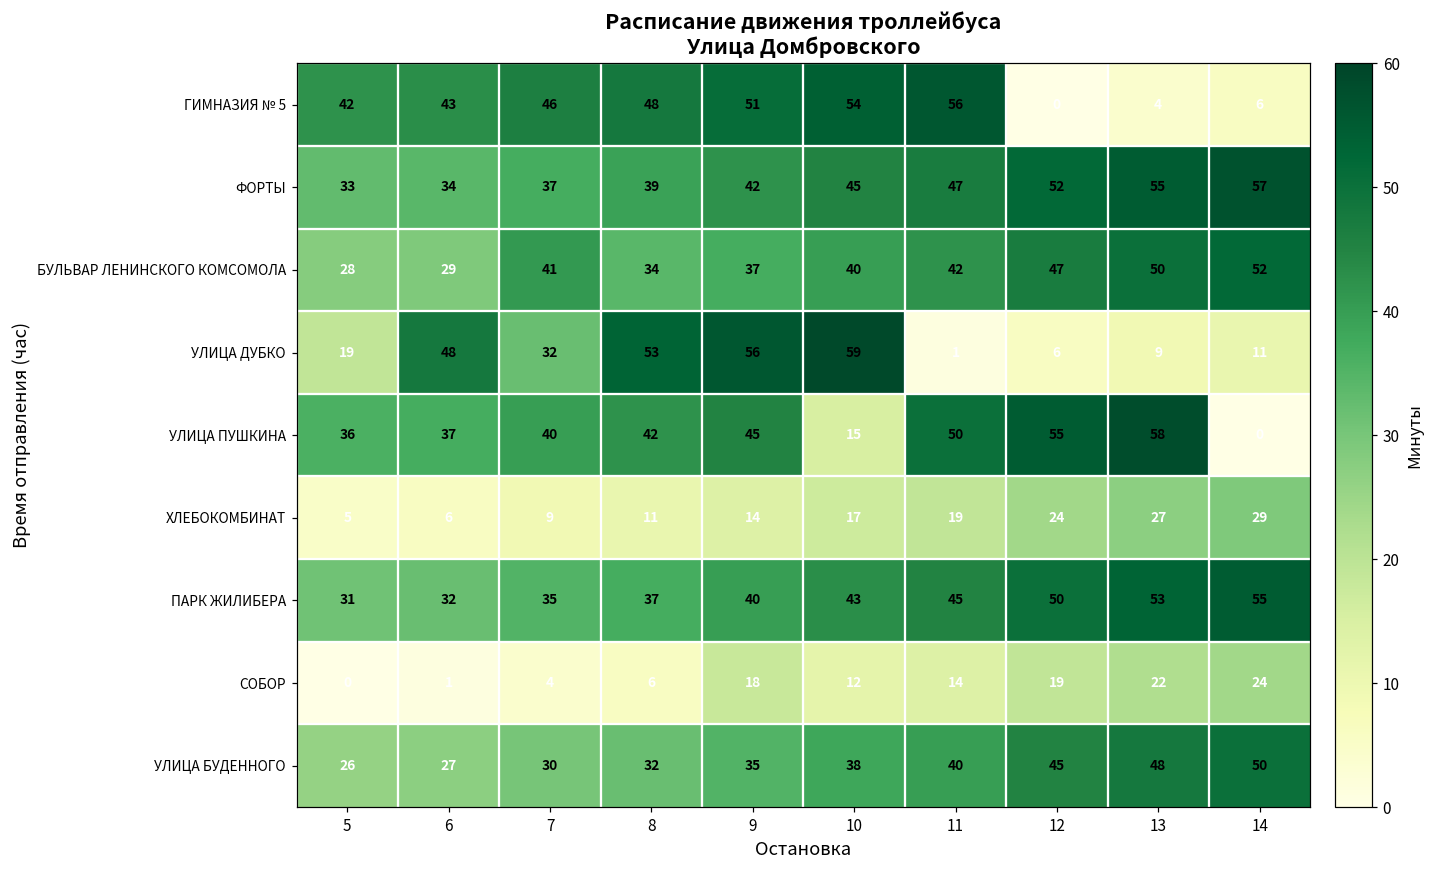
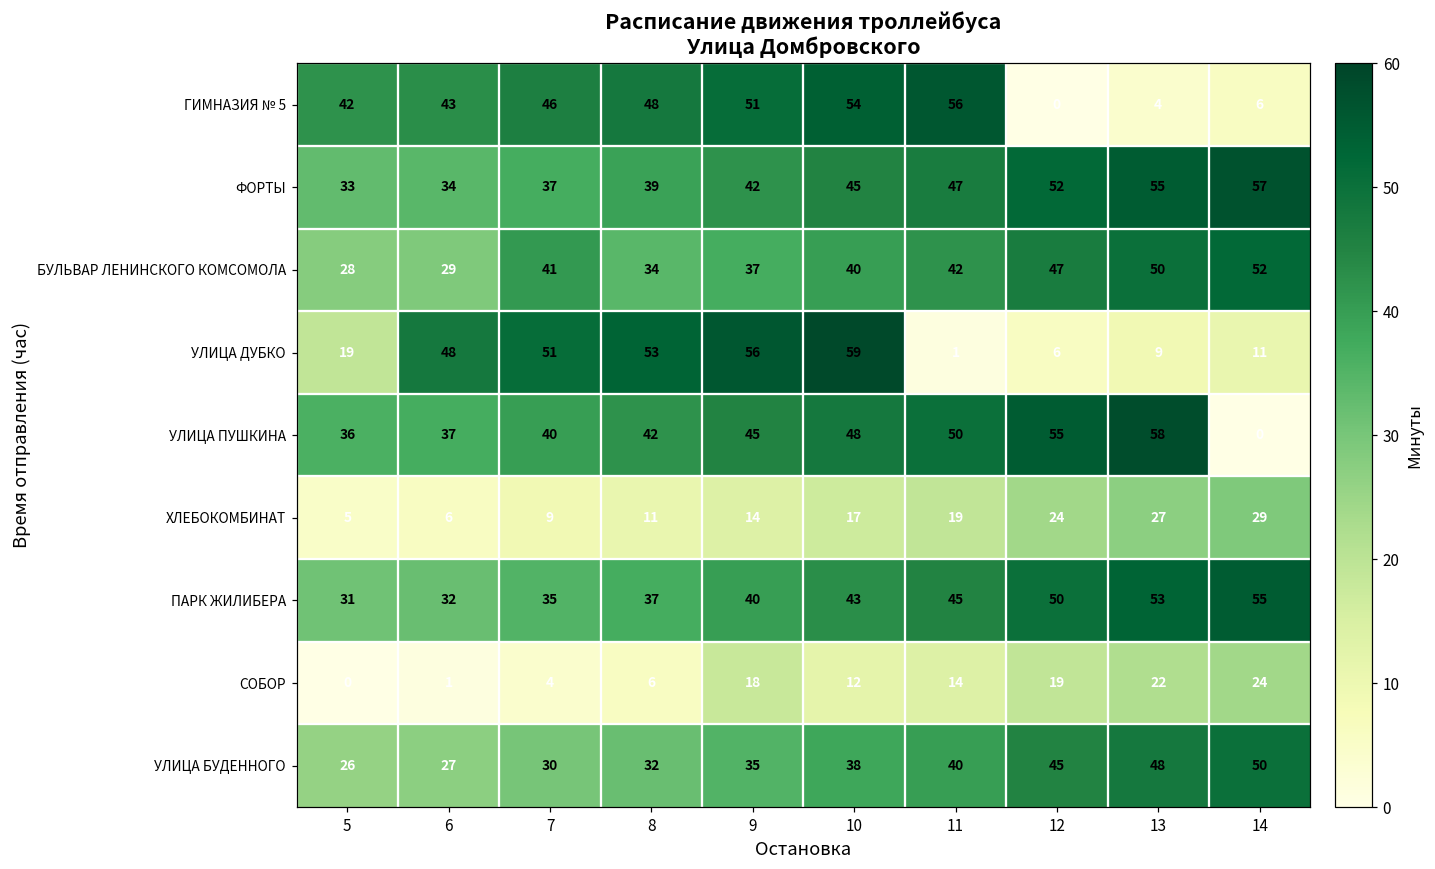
УЛИЦА ДУБКО, 7: 32 -> 51
УЛИЦА ПУШКИНА, 10: 15 -> 48
